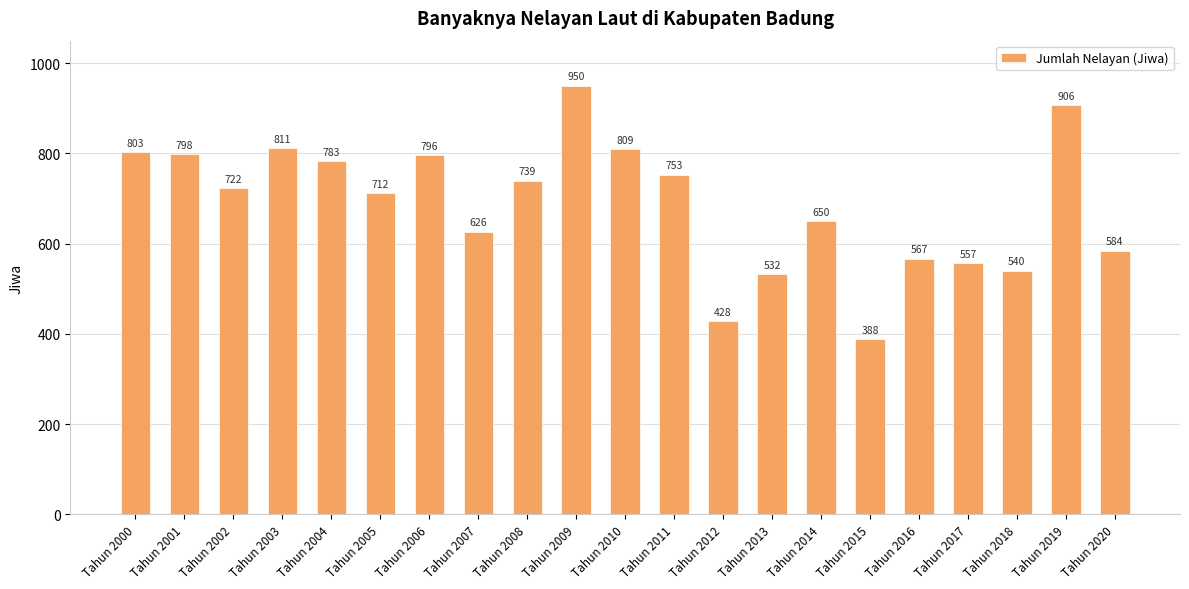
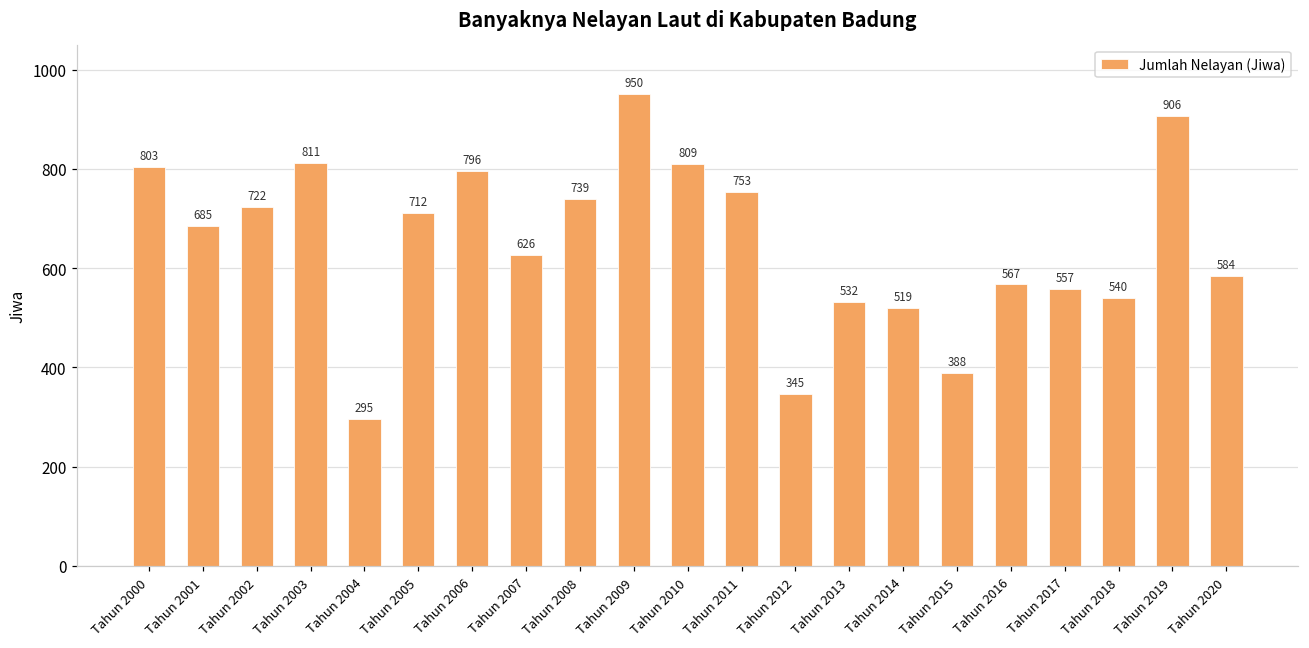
Tahun 2001: 798 -> 685
Tahun 2004: 783 -> 295
Tahun 2012: 428 -> 345
Tahun 2014: 650 -> 519
